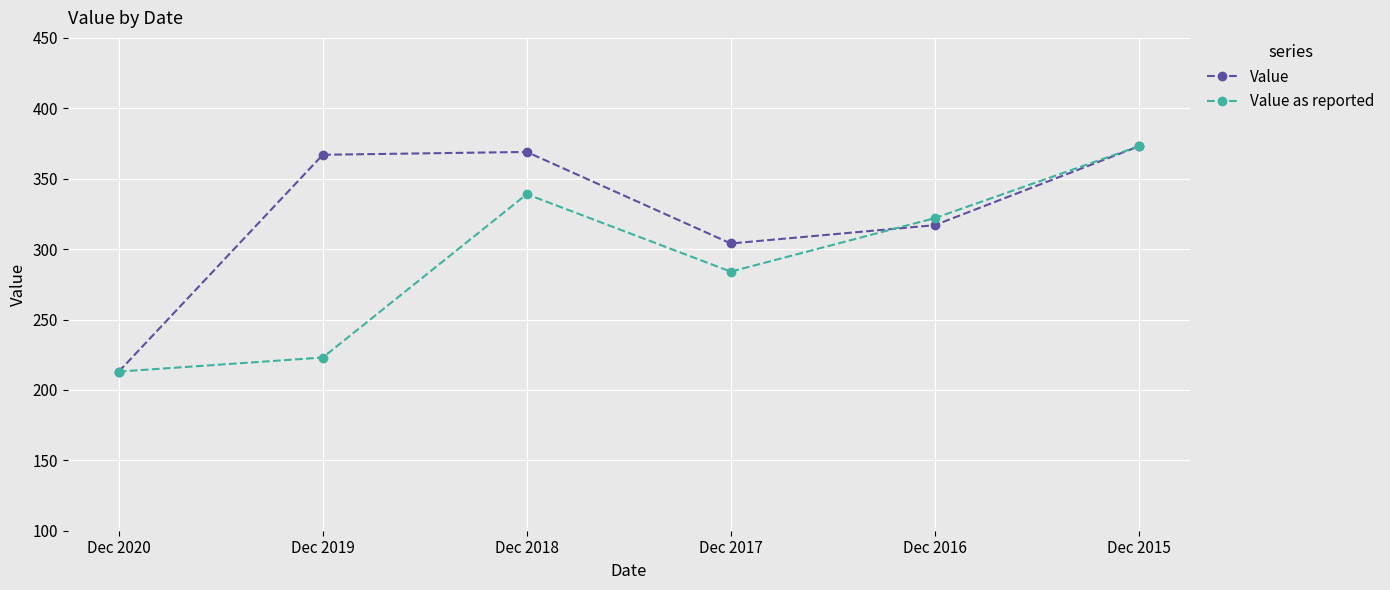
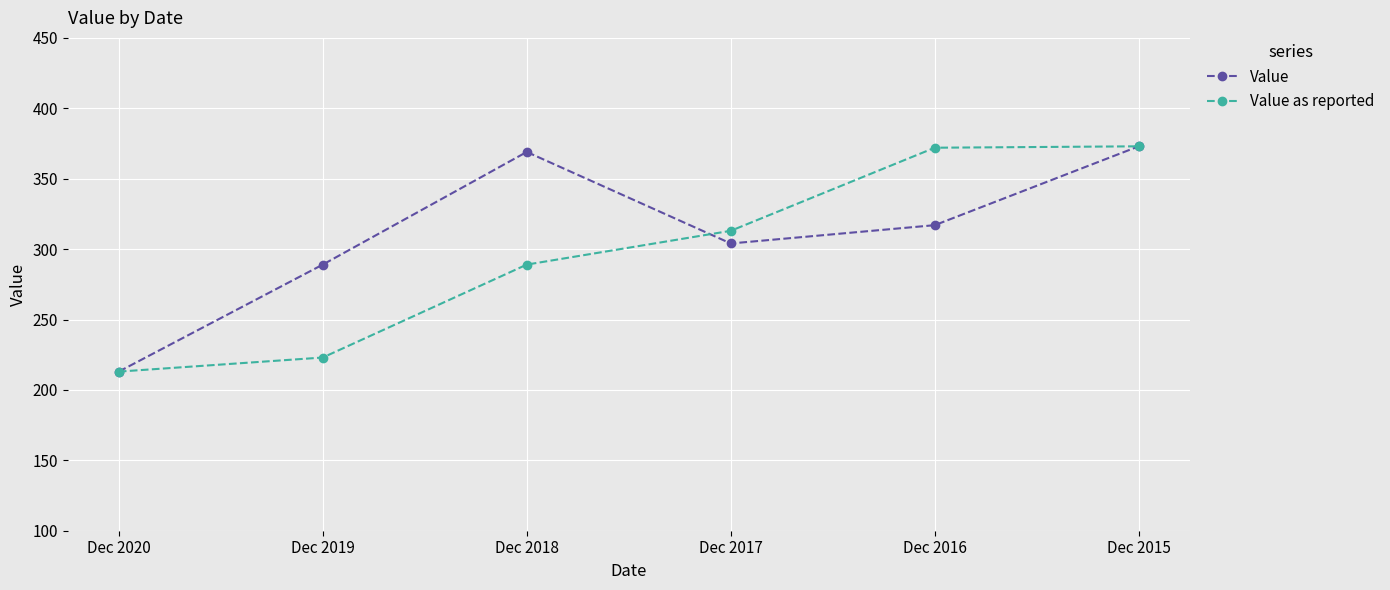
Value, Dec 2019: 367 -> 289
Value as reported, Dec 2018: 339 -> 289
Value as reported, Dec 2017: 284 -> 313
Value as reported, Dec 2016: 322 -> 372
